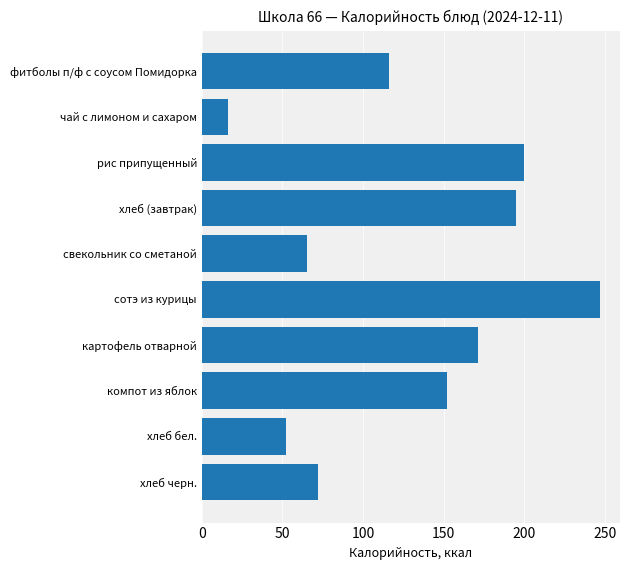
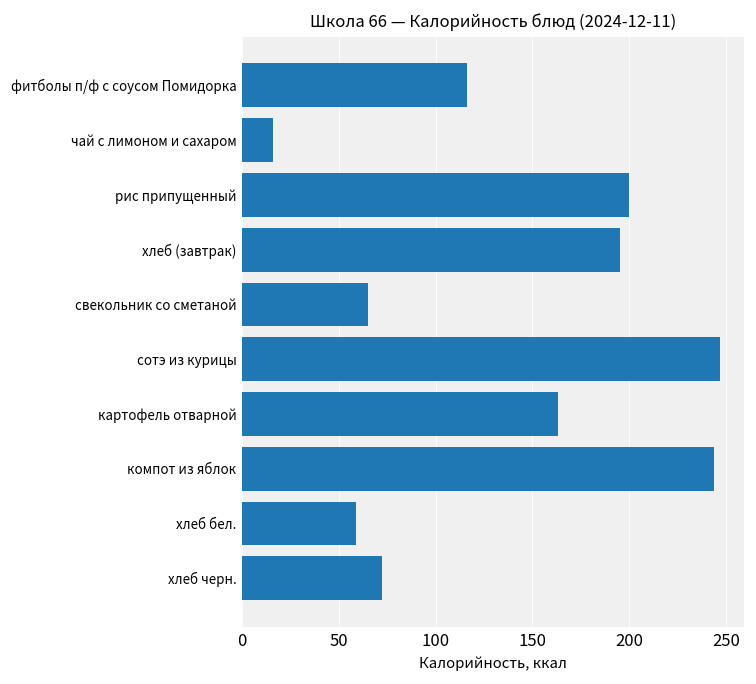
картофель отварной: 171 -> 163
компот из яблок: 152 -> 244
хлеб бел.: 52 -> 59
